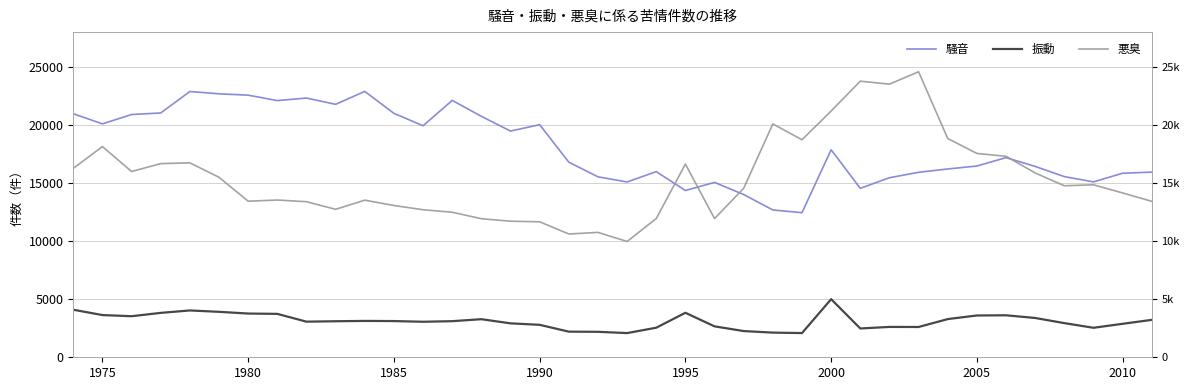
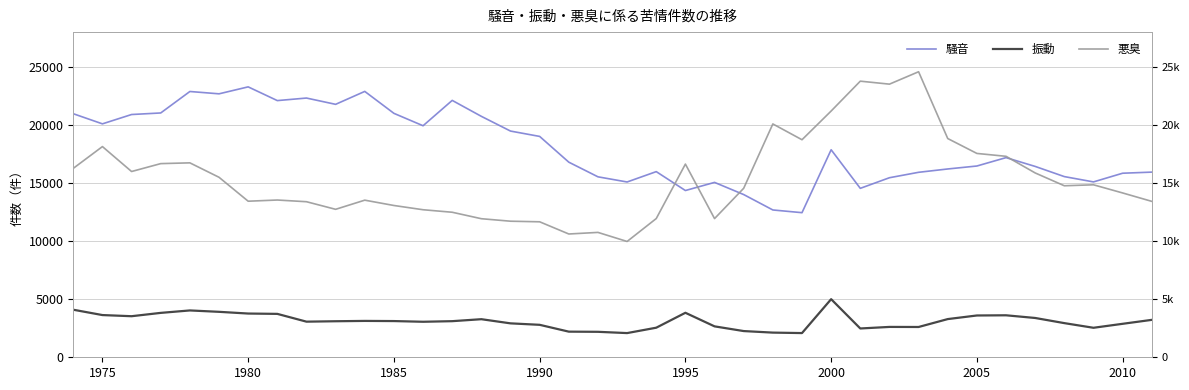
騒音, 1980: 22600 -> 23300
騒音, 1990: 20000 -> 19000
